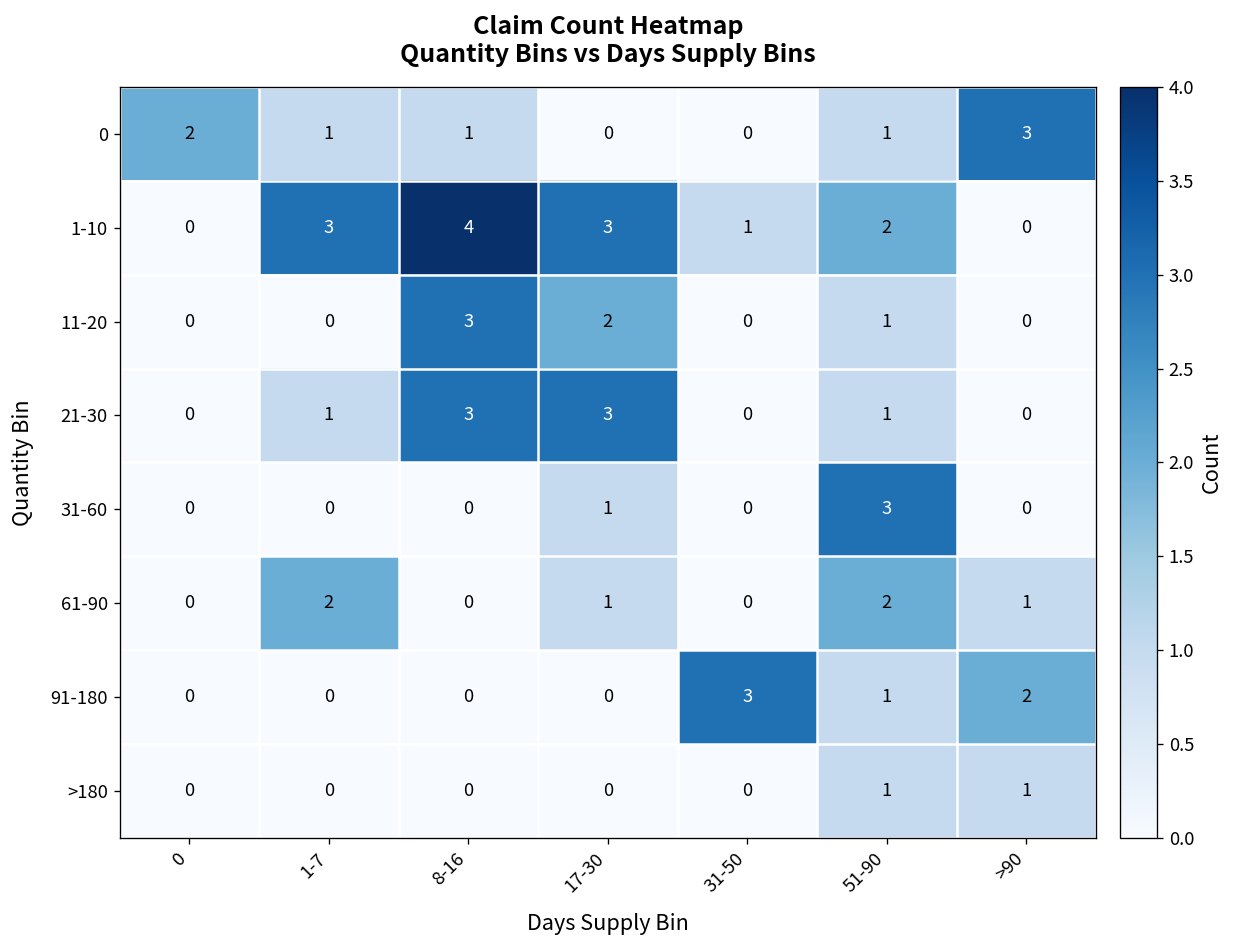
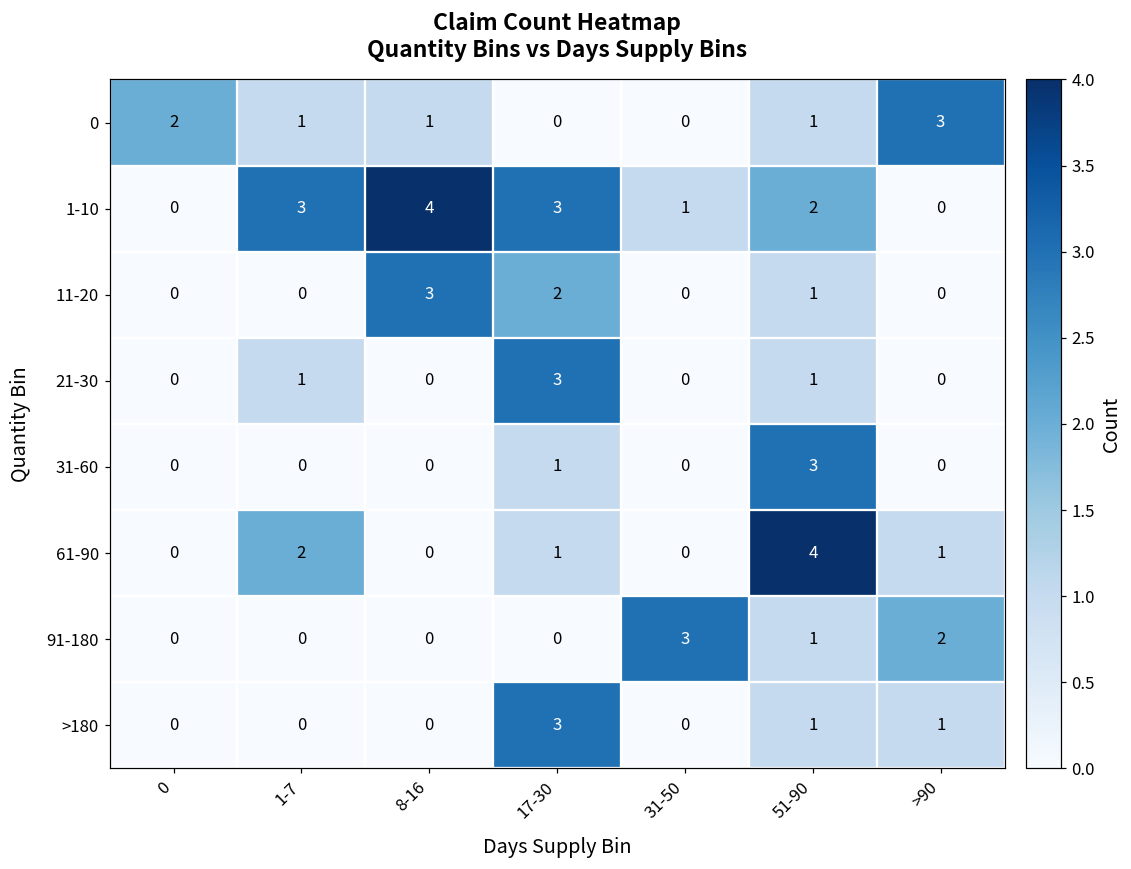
21-30, 8-16: 3 -> 0
61-90, 51-90: 2 -> 4
>180, 17-30: 0 -> 3
